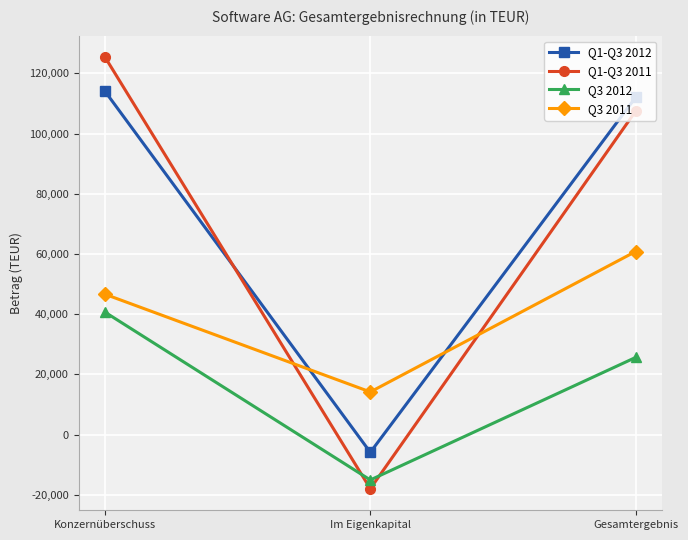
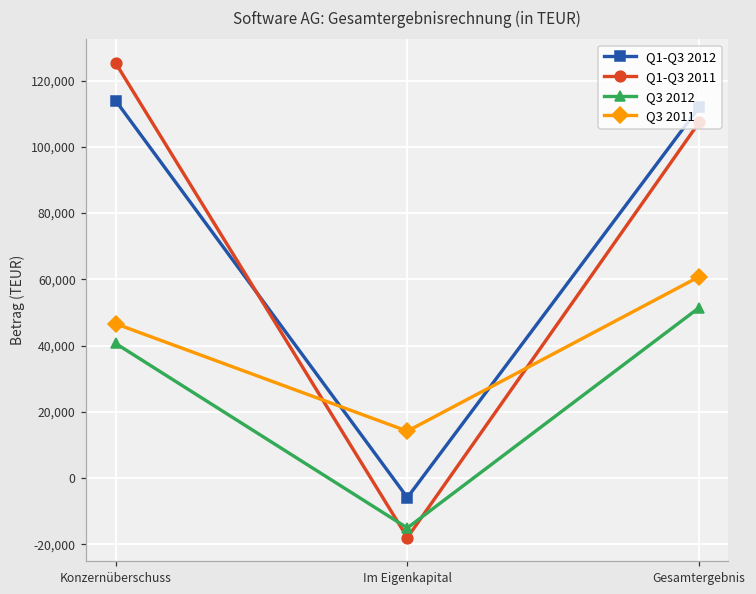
Q3 2012, Gesamtergebnis: 26,000 -> 51,000
